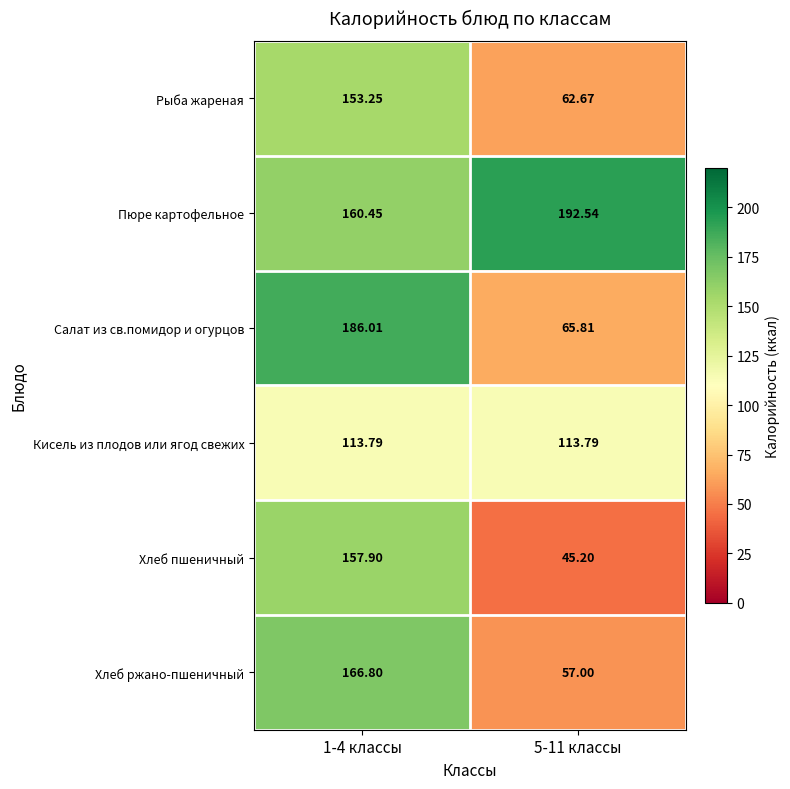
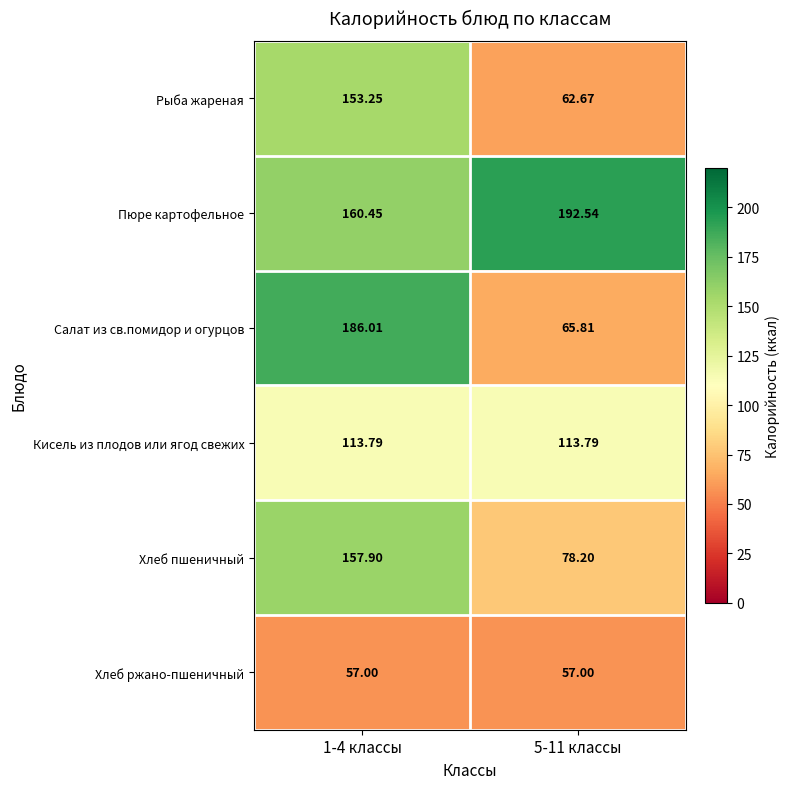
Хлеб пшеничный, 5-11 классы: 45.20 -> 78.20
Хлеб ржано-пшеничный, 1-4 классы: 166.80 -> 57.00
